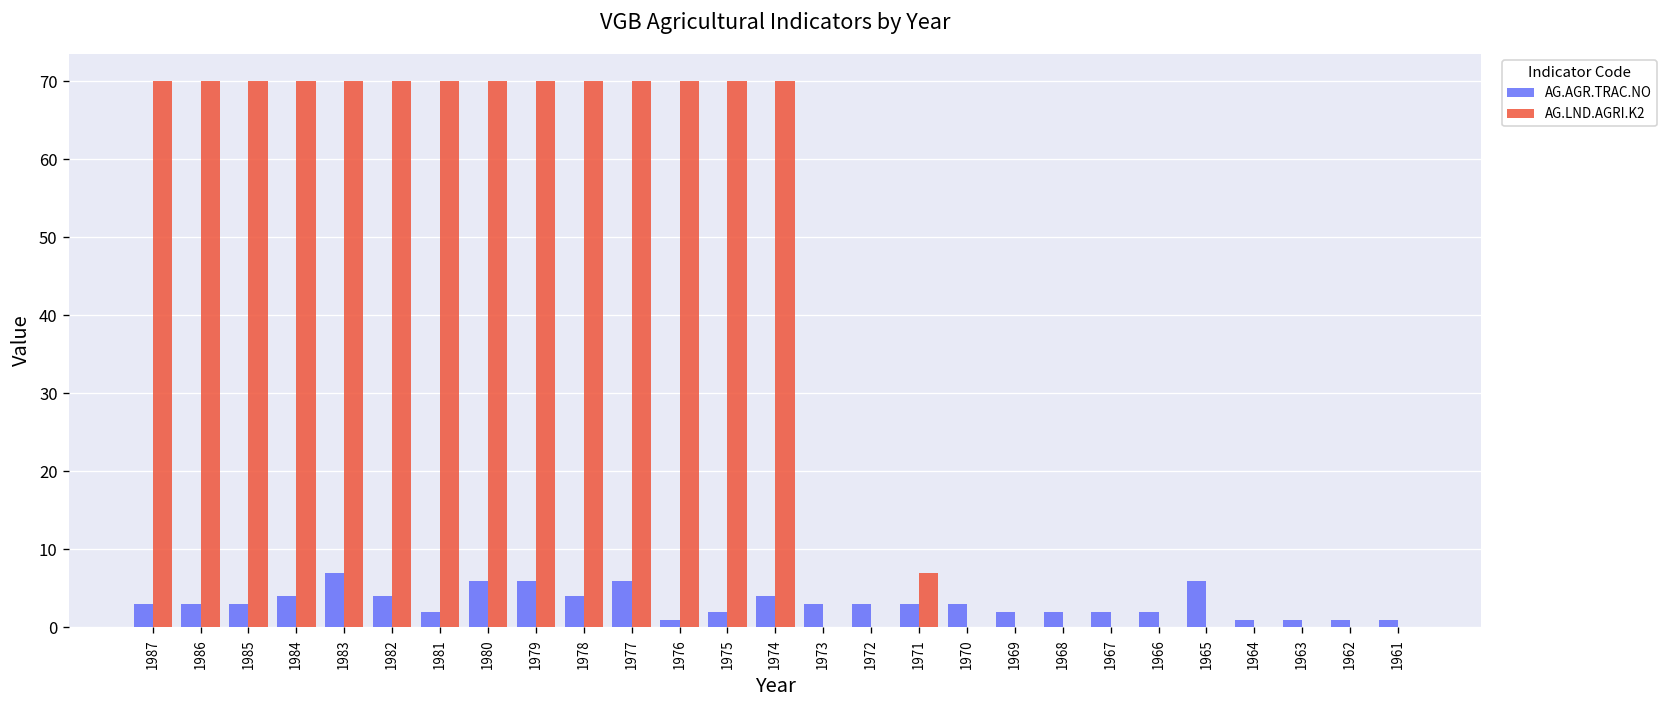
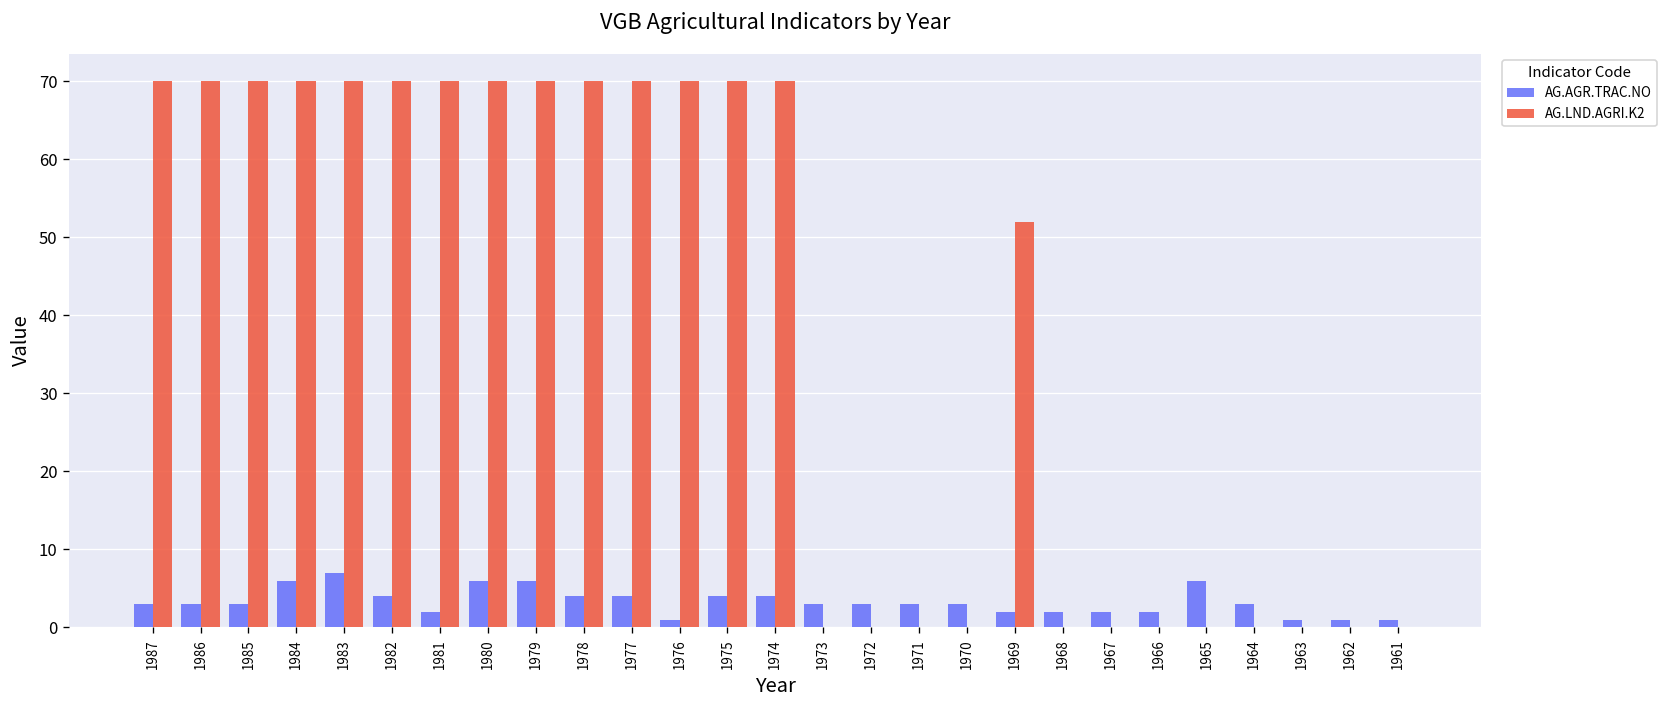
AG.AGR.TRAC.NO, 1984: 4 -> 6
AG.AGR.TRAC.NO, 1977: 6 -> 4
AG.AGR.TRAC.NO, 1975: 2 -> 4
AG.LND.AGRI.K2, 1971: 7 -> 0
AG.LND.AGRI.K2, 1969: 0 -> 52
AG.AGR.TRAC.NO, 1964: 1 -> 3
